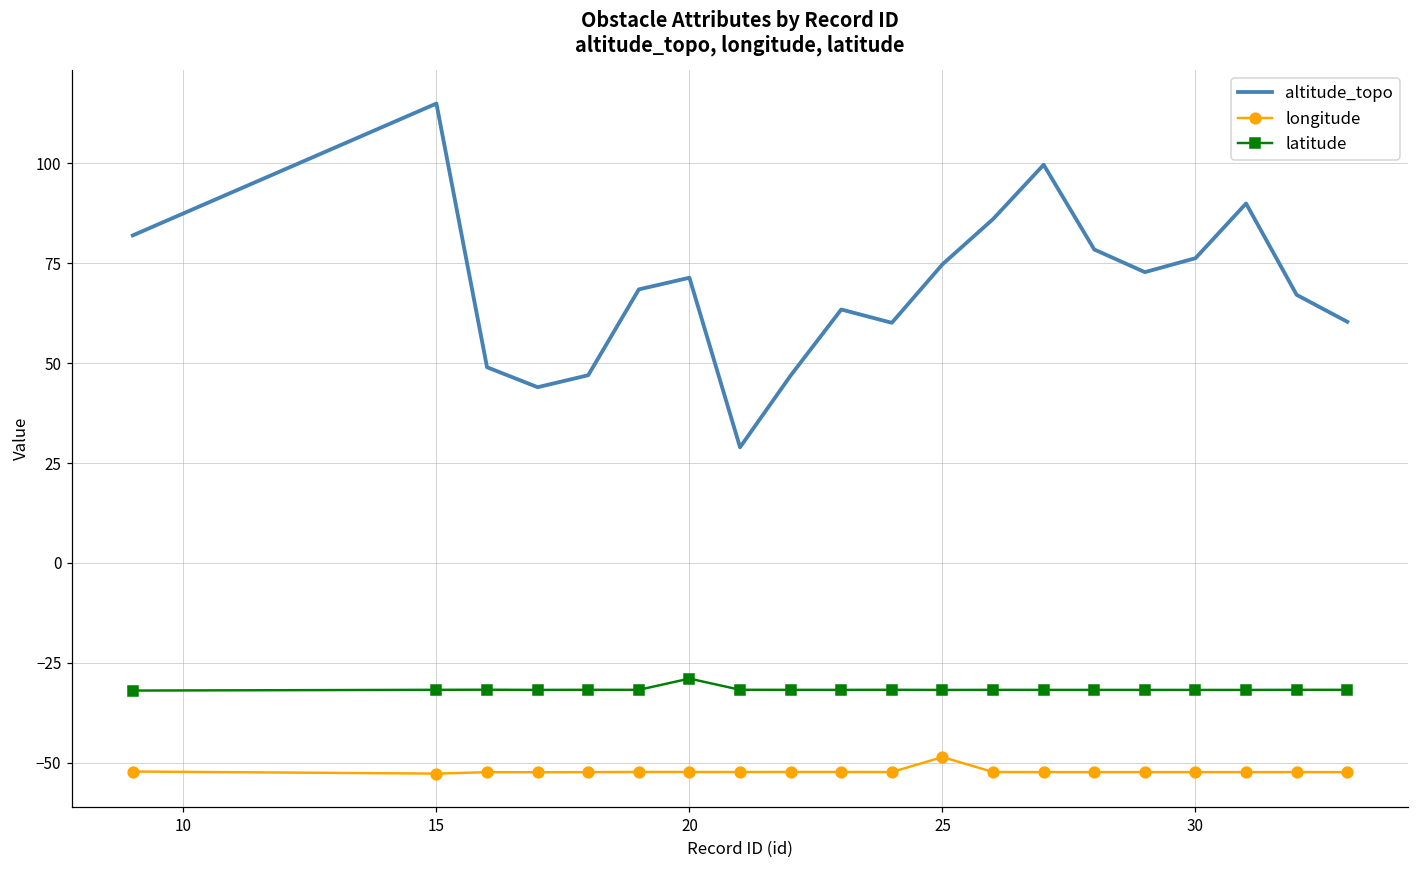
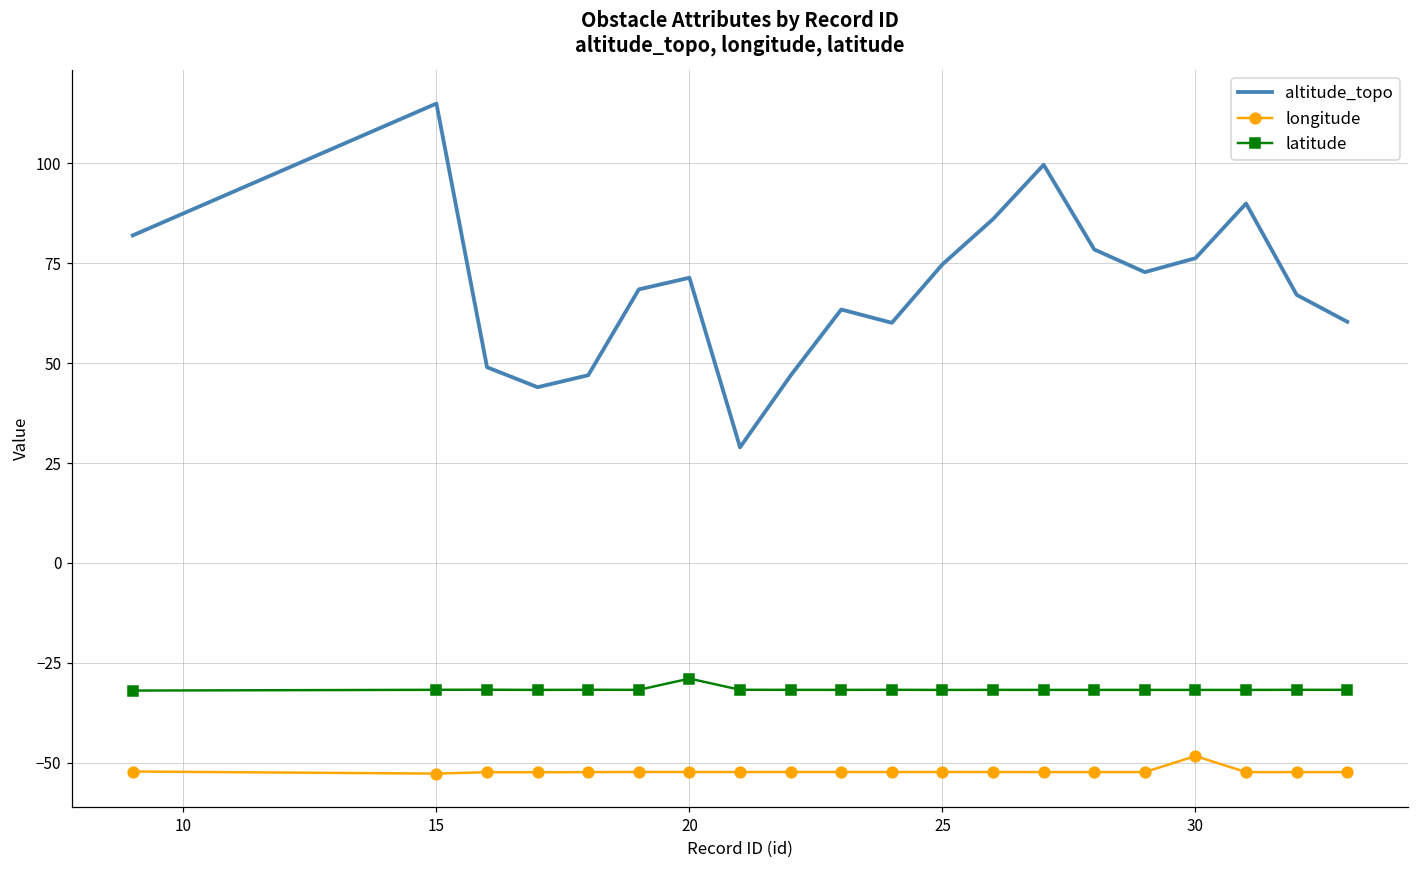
longitude, 25: -49 -> -52
longitude, 30: -52 -> -48
